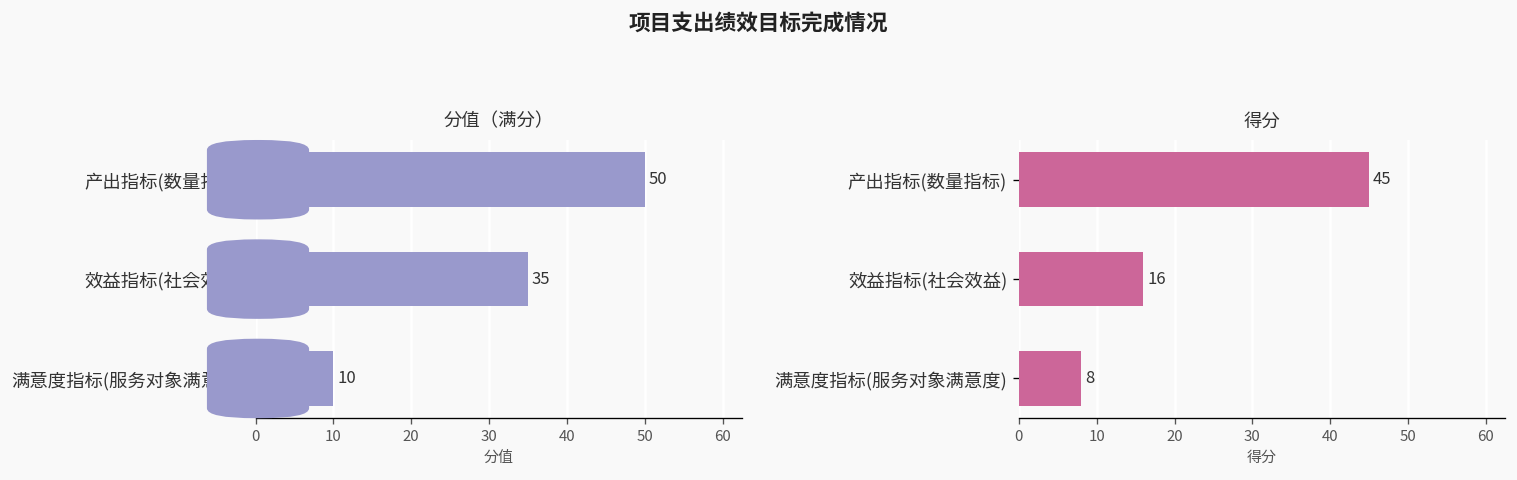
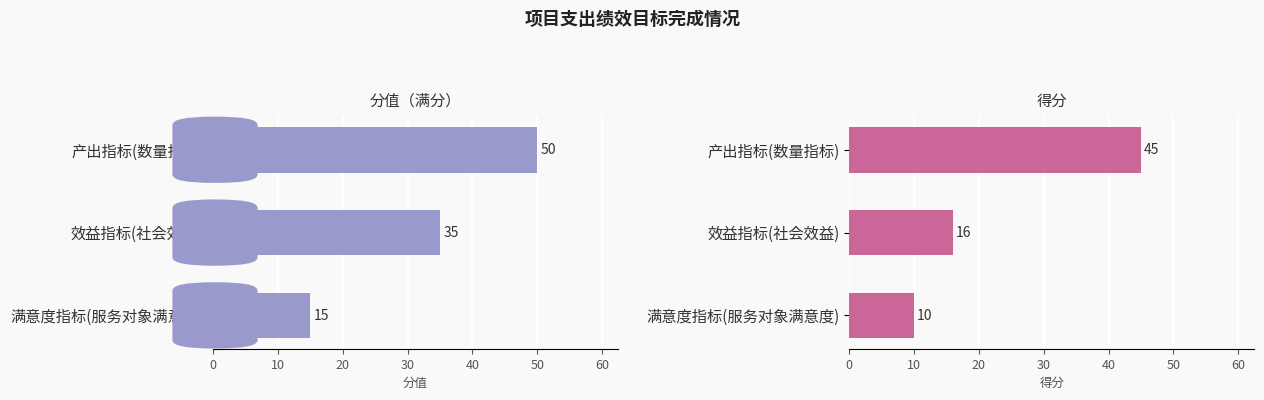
分值（满分）, 满意度指标(服务对象满意度): 10 -> 15
得分, 满意度指标(服务对象满意度): 8 -> 10
